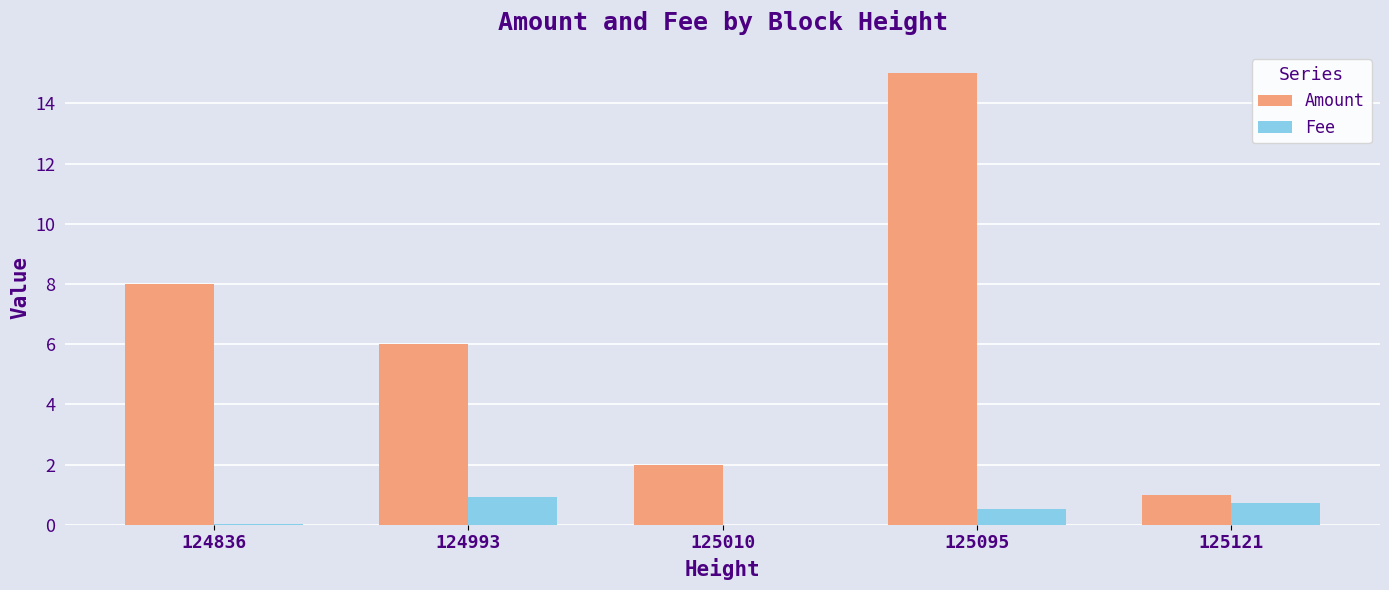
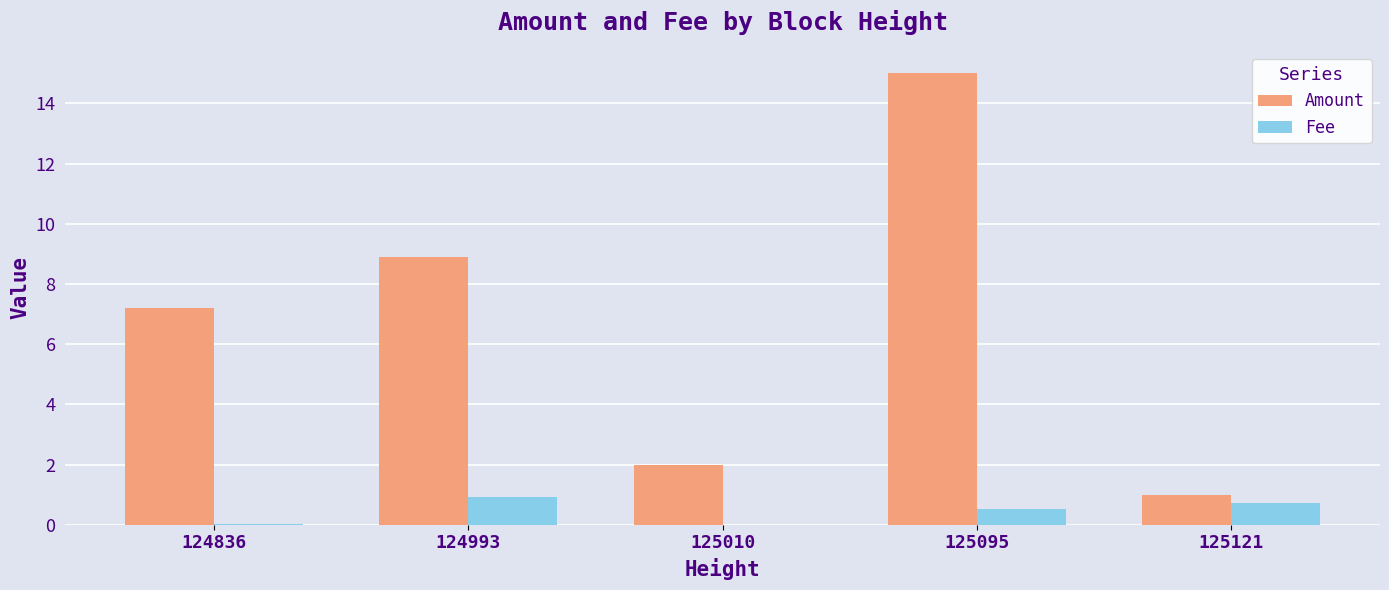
Amount, 124836: 8.0 -> 7.2
Amount, 124993: 6.0 -> 8.9
